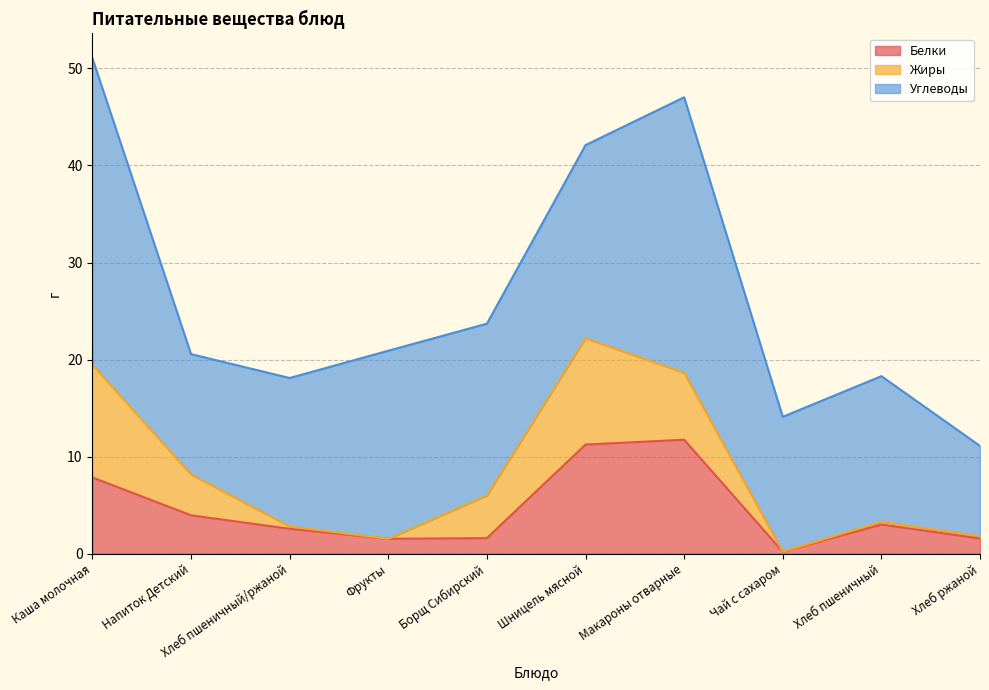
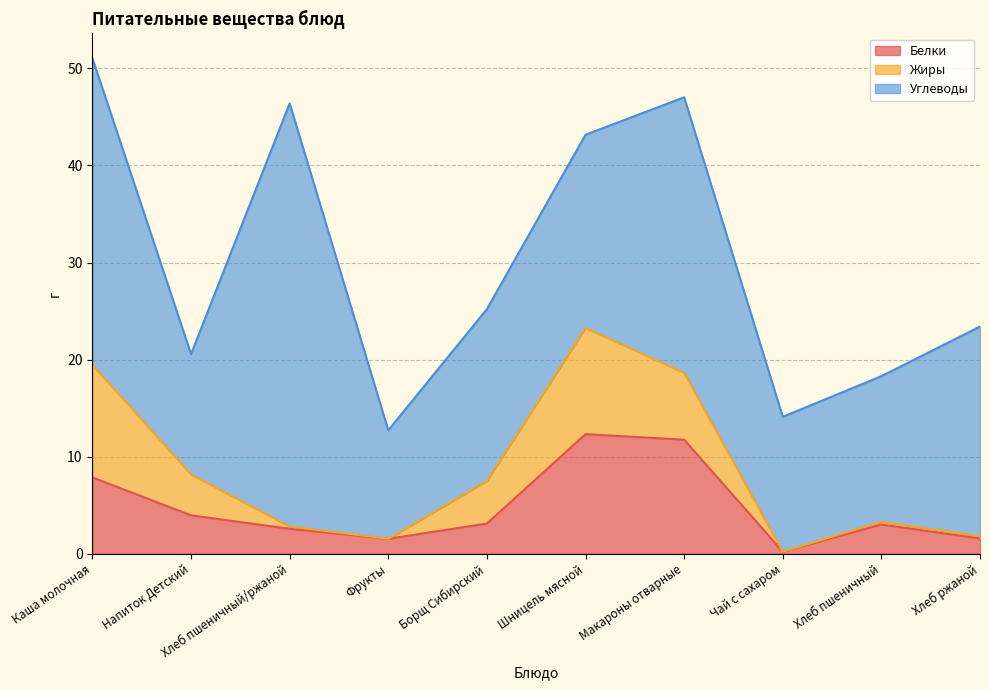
Углеводы, Хлеб пшеничный/ржаной: 15 -> 44
Углеводы, Фрукты: 19 -> 11
Белки, Борщ Сибирский: 2 -> 3
Белки, Шницель мясной: 11 -> 12
Углеводы, Хлеб ржаной: 9 -> 22
